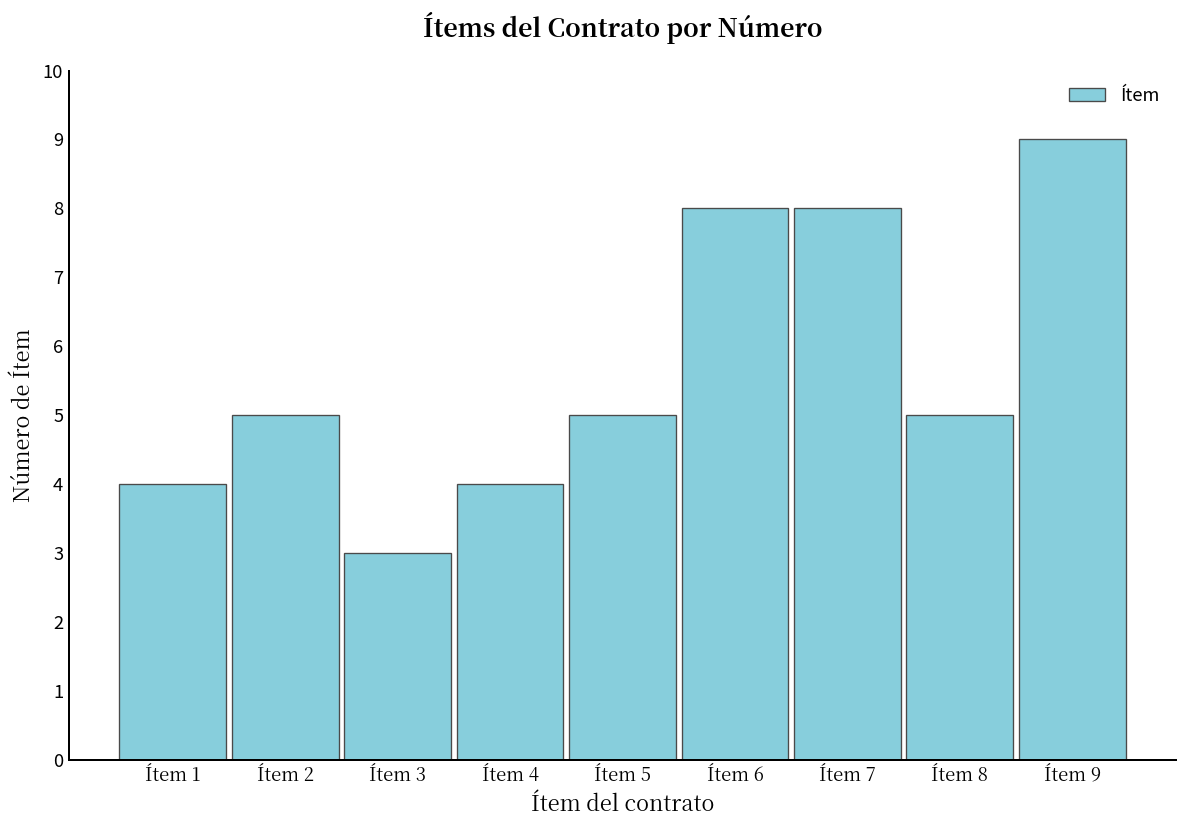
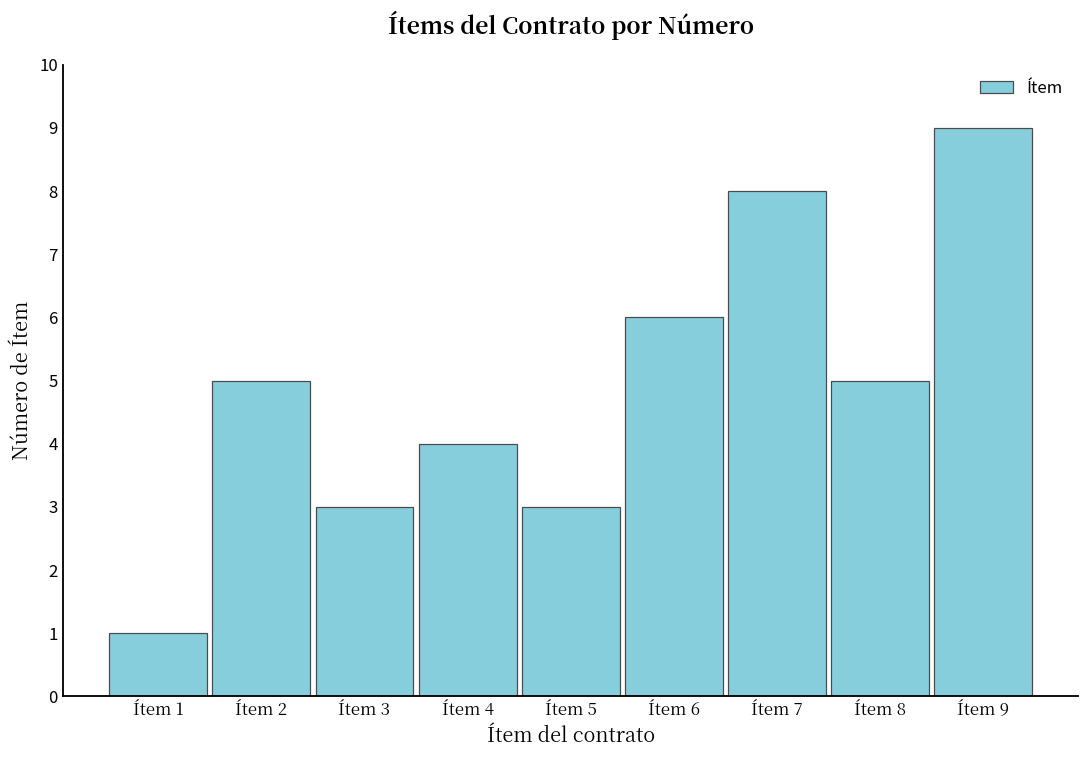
Ítem 1: 4 -> 1
Ítem 5: 5 -> 3
Ítem 6: 8 -> 6
